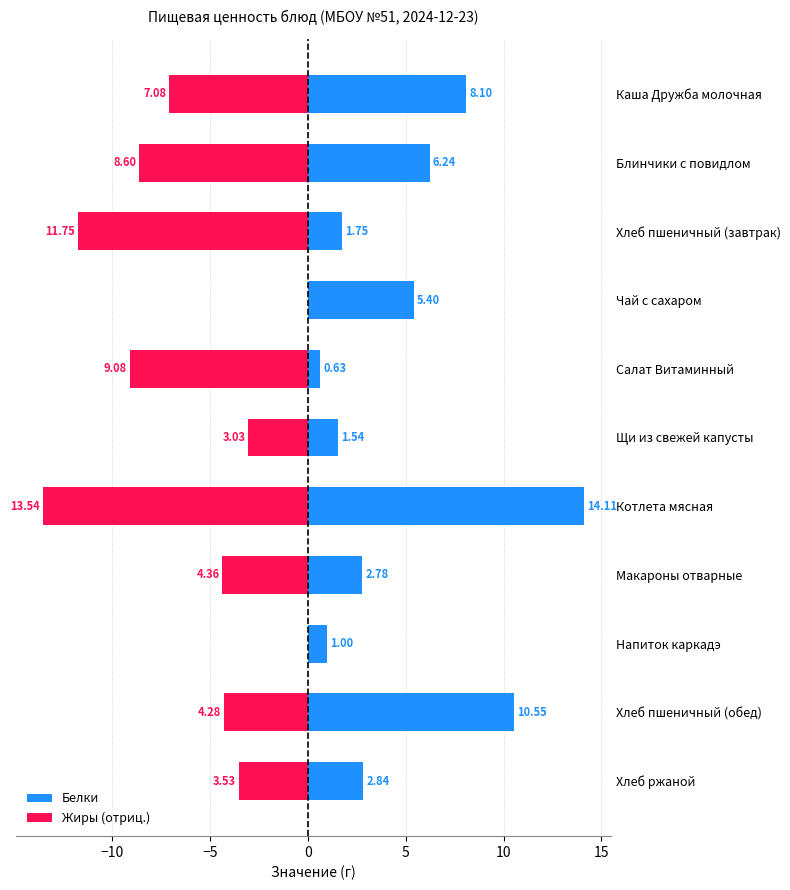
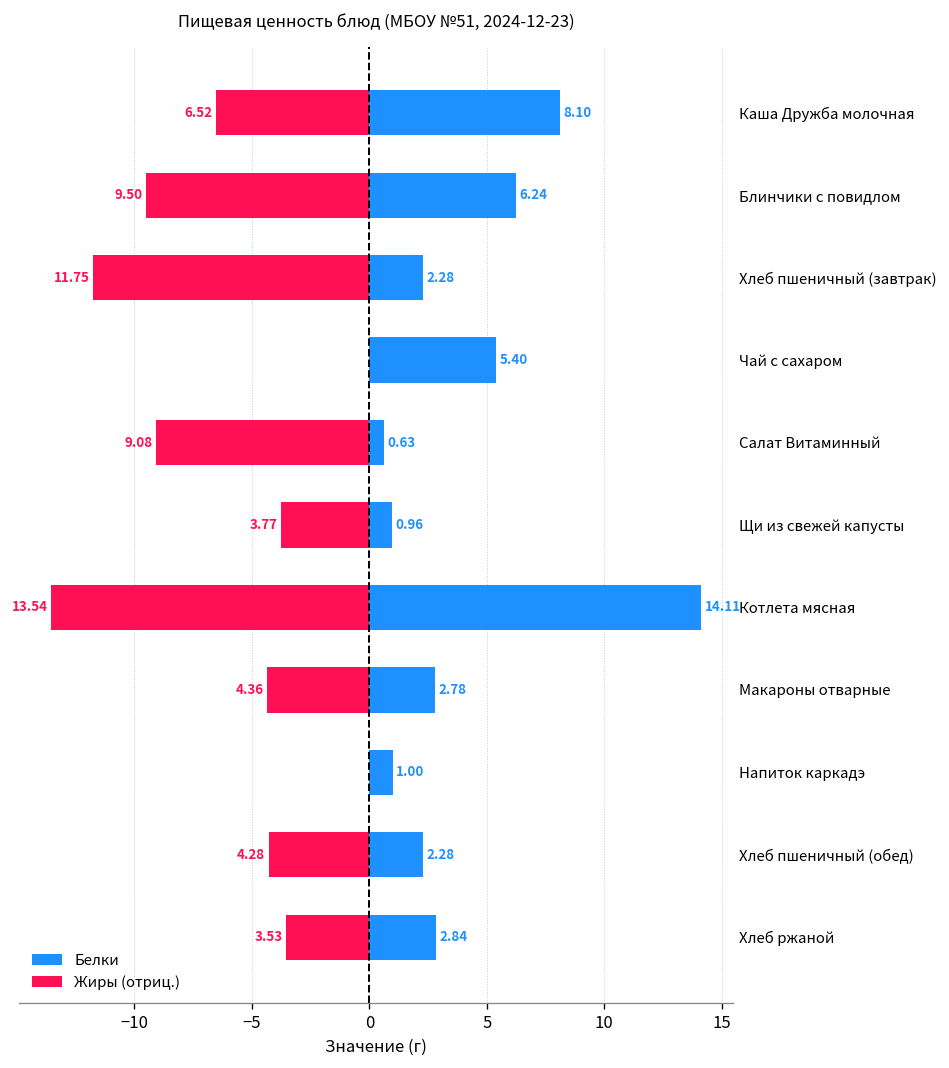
Жиры (отриц.), Каша Дружба молочная: 7.08 -> 6.52
Жиры (отриц.), Блинчики с повидлом: 8.60 -> 9.50
Белки, Хлеб пшеничный (завтрак): 1.75 -> 2.28
Белки, Щи из свежей капусты: 1.54 -> 0.96
Жиры (отриц.), Щи из свежей капусты: 3.03 -> 3.77
Белки, Хлеб пшеничный (обед): 10.55 -> 2.28
